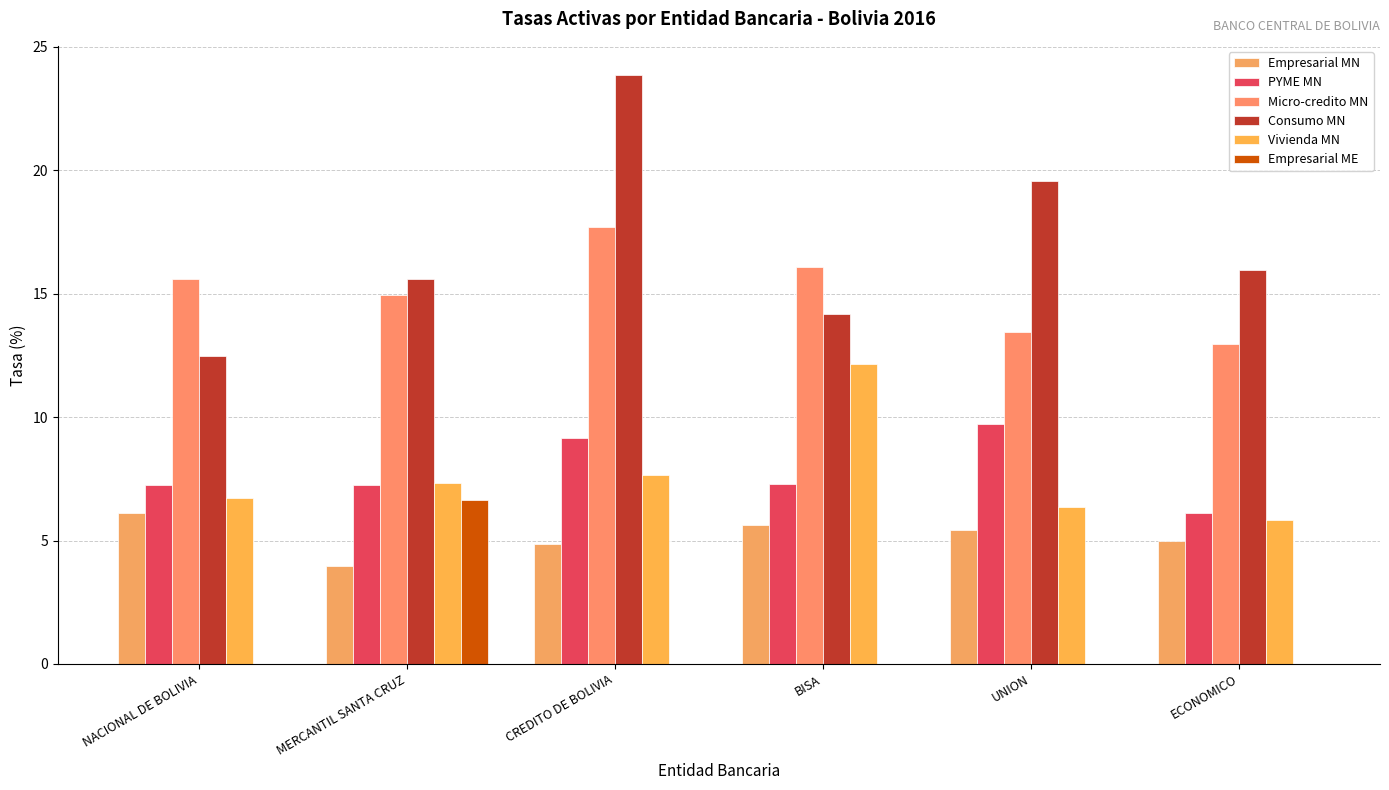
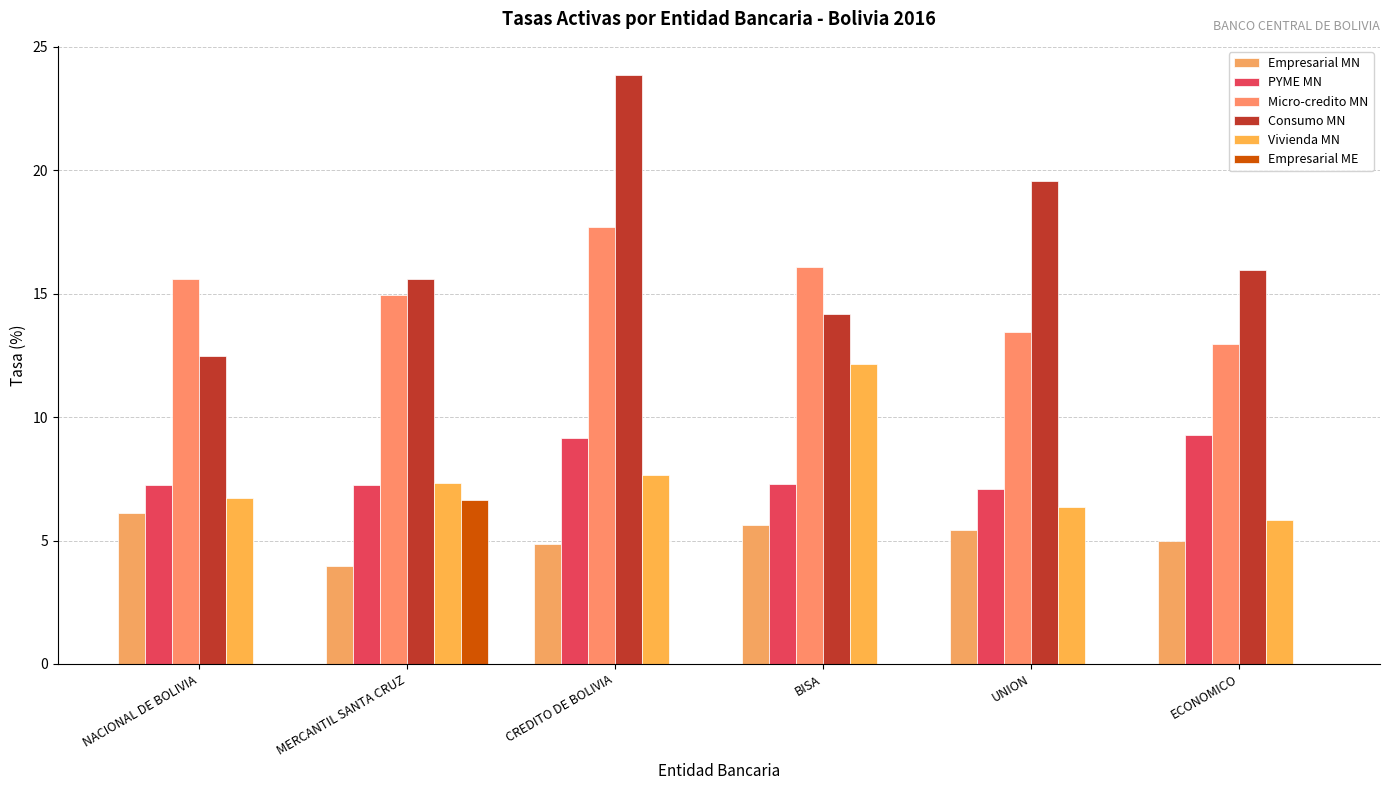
PYME MN, UNION: 9.7 -> 7.1
PYME MN, ECONOMICO: 6.1 -> 9.3
